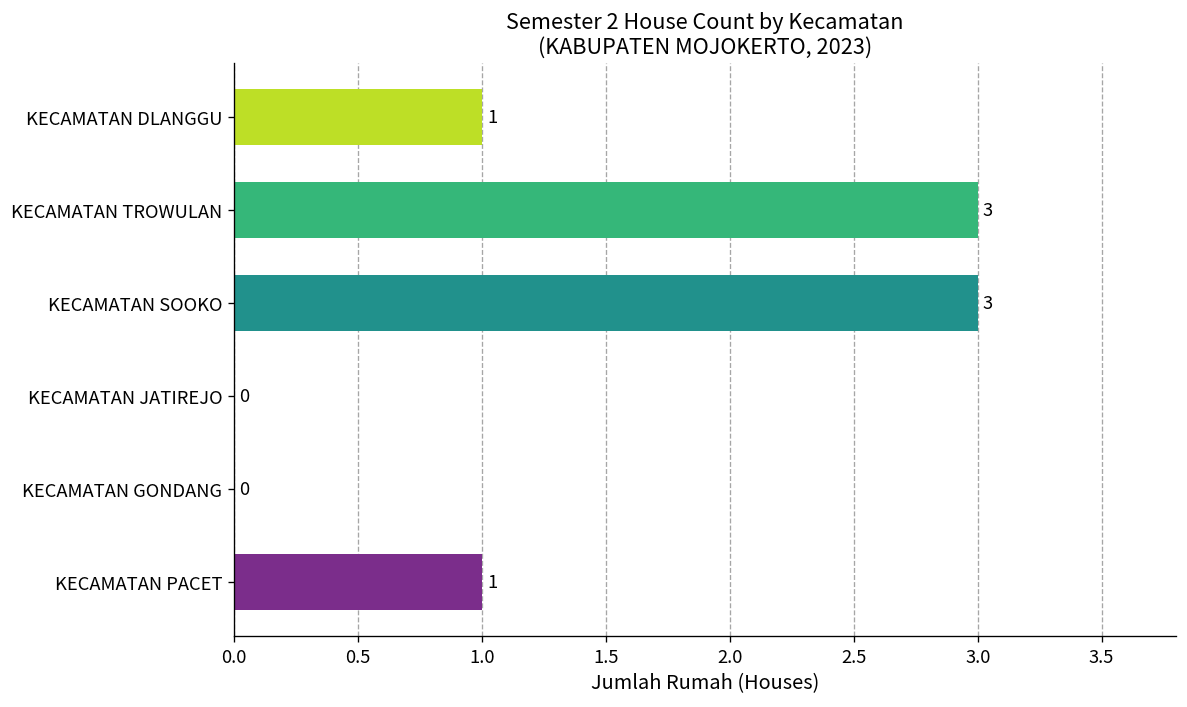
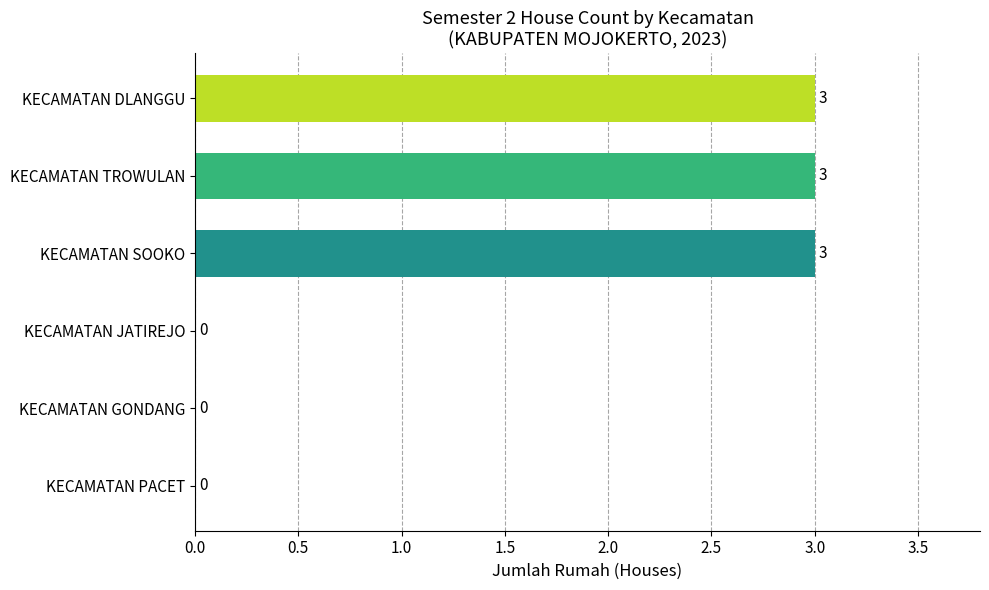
KECAMATAN DLANGGU: 1 -> 3
KECAMATAN PACET: 1 -> 0
